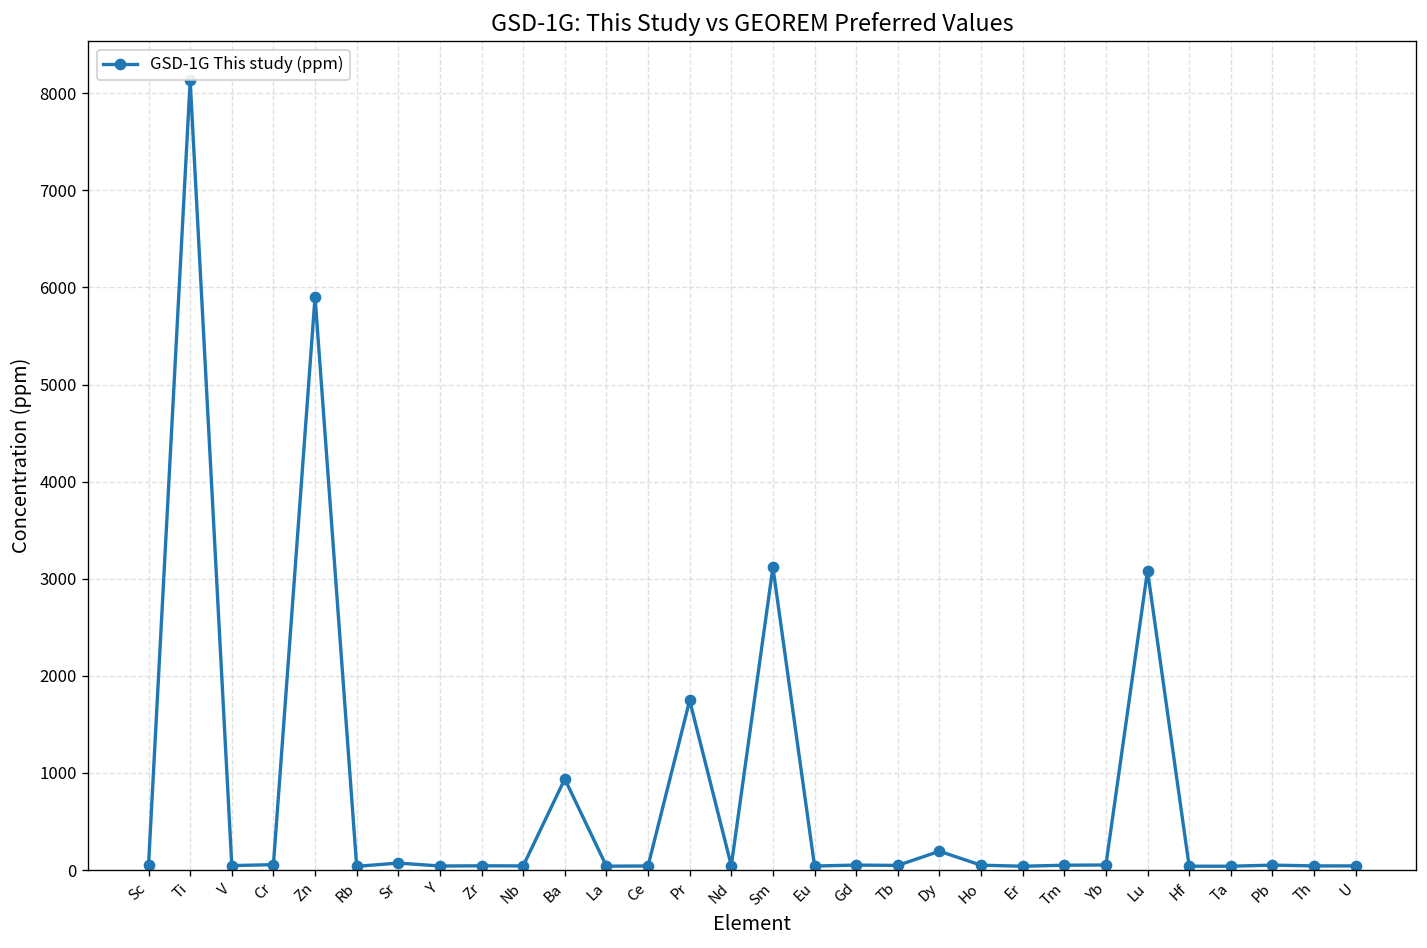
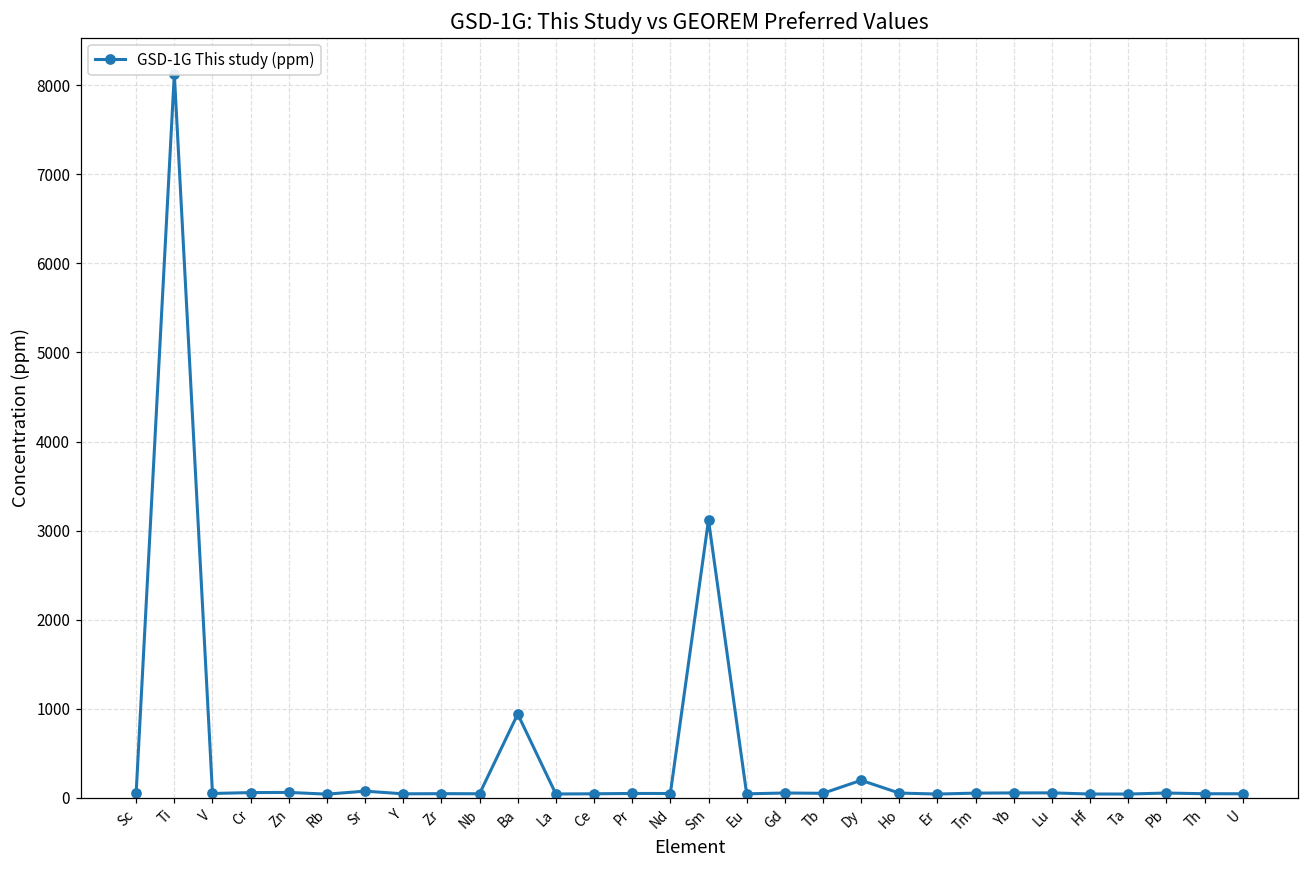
Zn: 5900 -> 100
Pr: 1700 -> 0
Lu: 3100 -> 100
